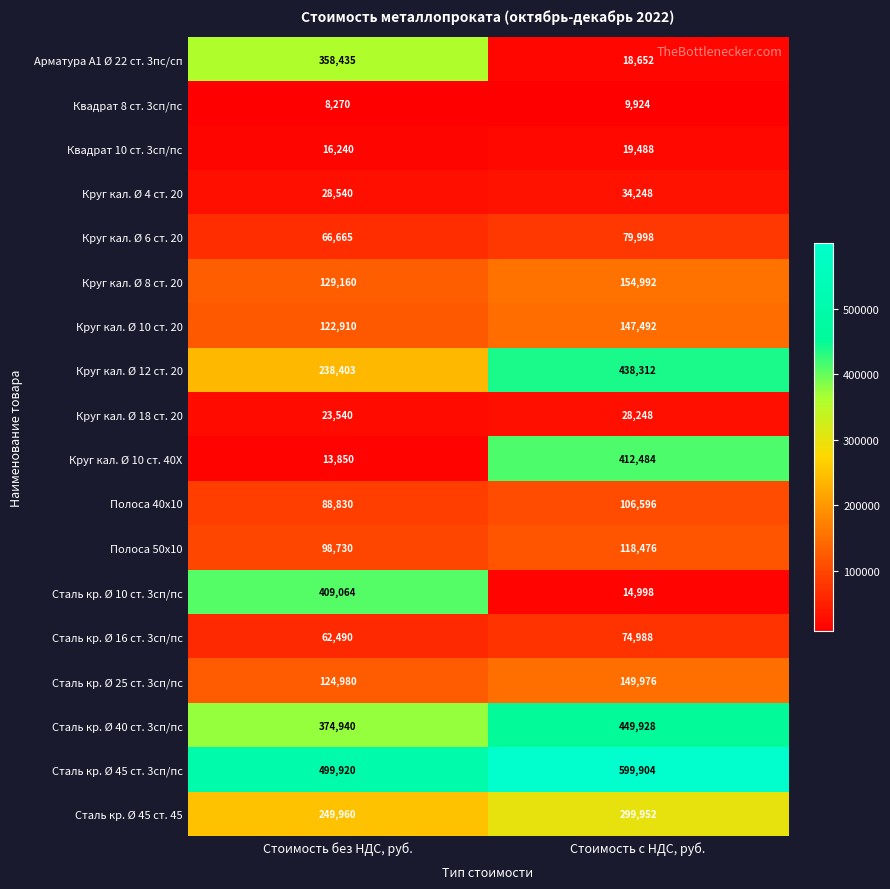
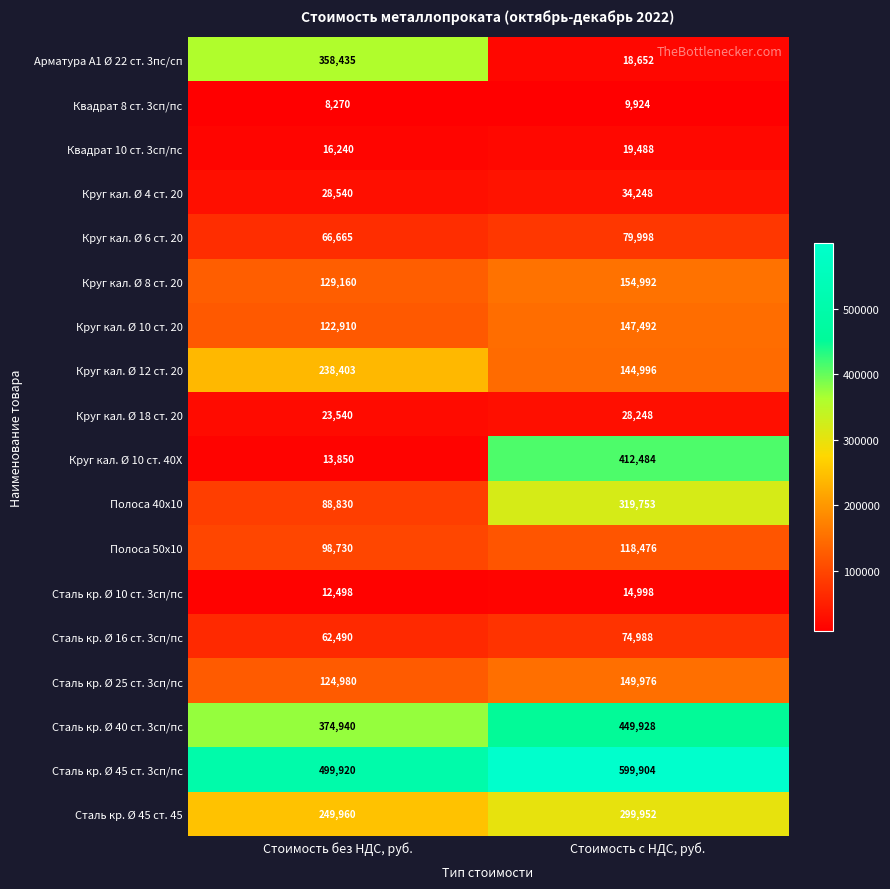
Круг кал. Ø 12 ст. 20, Стоимость с НДС, руб.: 438,312 -> 144,996
Полоса 40х10, Стоимость с НДС, руб.: 106,596 -> 319,753
Сталь кр. Ø 10 ст. 3сп/пс, Стоимость без НДС, руб.: 409,064 -> 12,498
